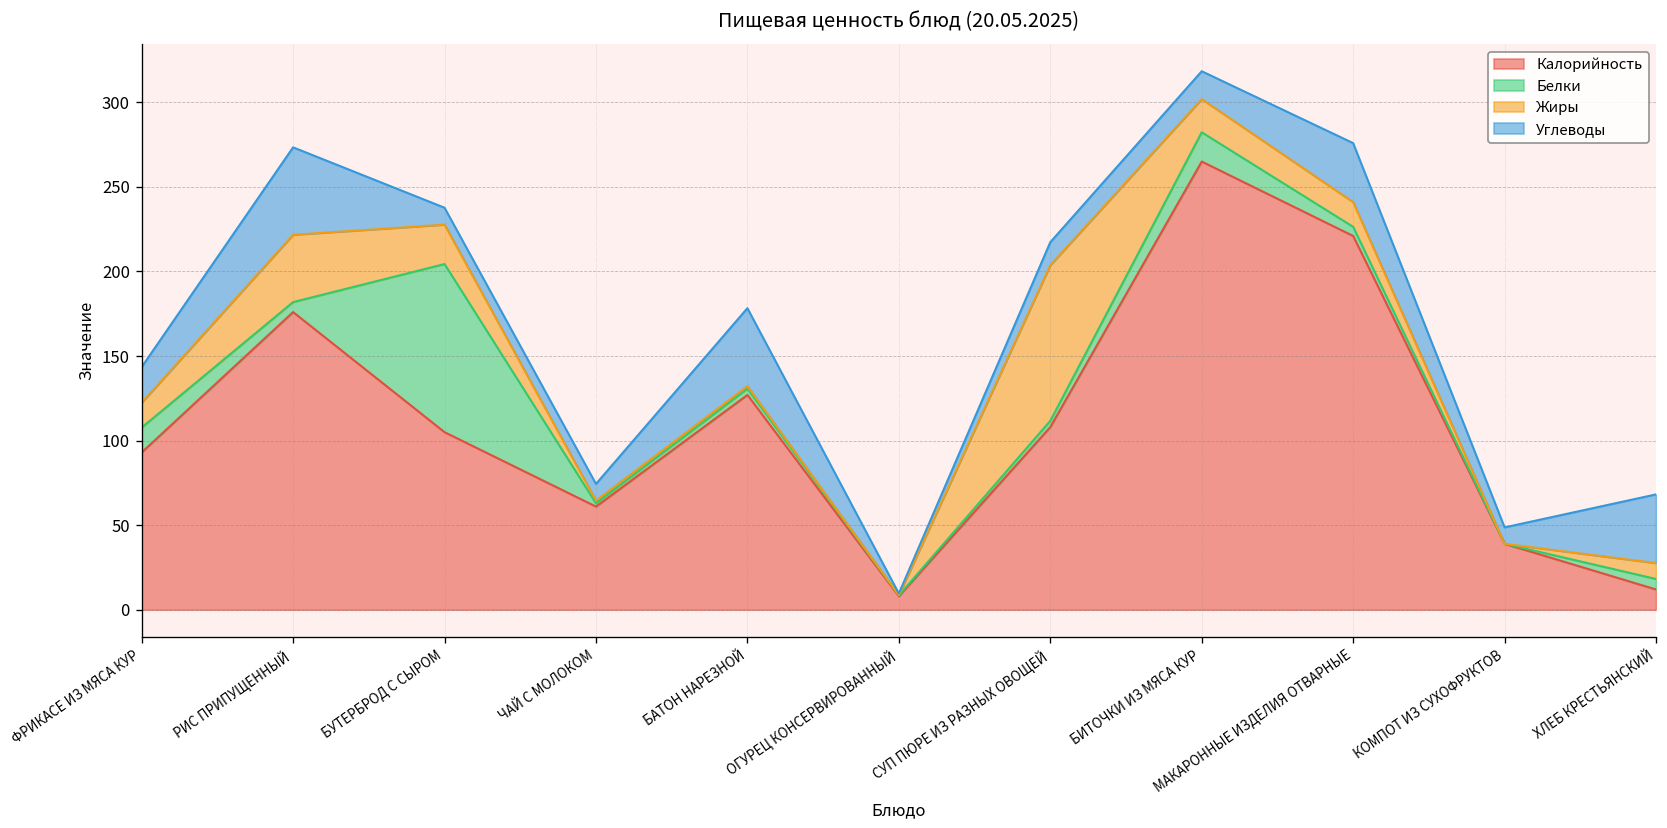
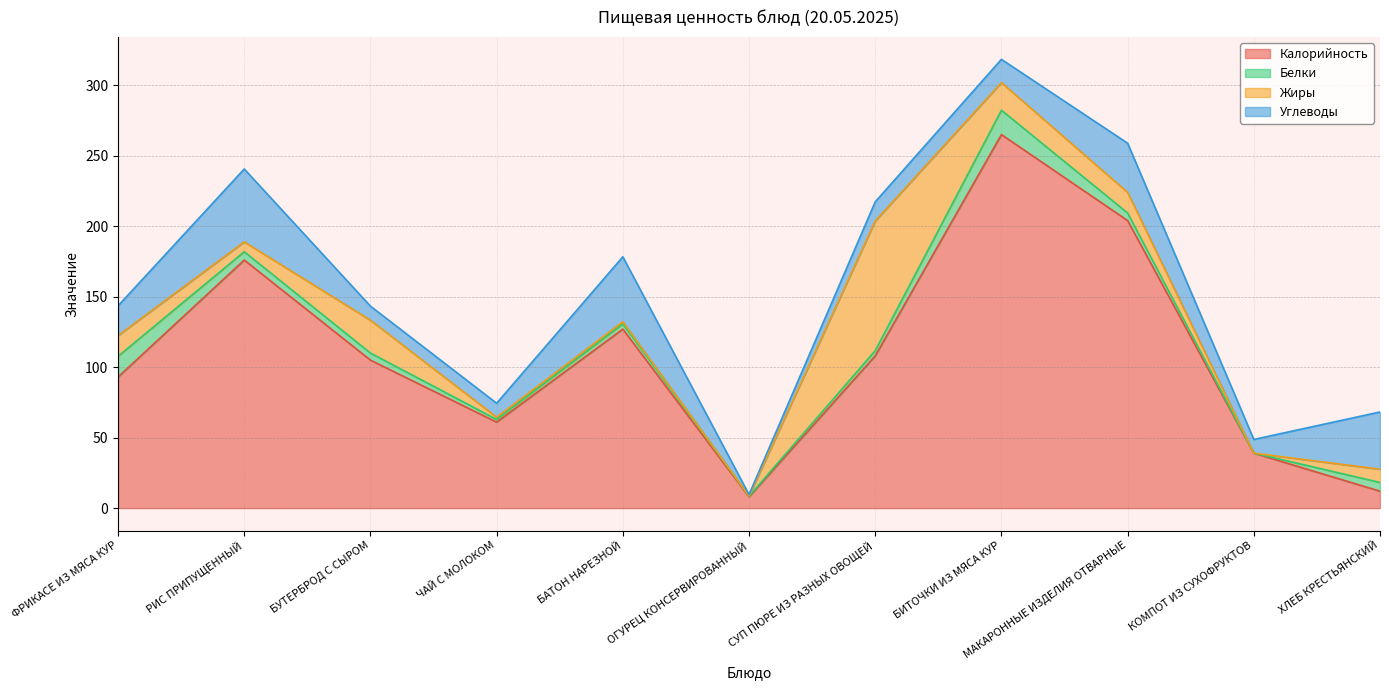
Жиры, РИС ПРИПУЩЕННЫЙ: 40 -> 7
Белки, БУТЕРБРОД С СЫРОМ: 99 -> 5
Калорийность, МАКАРОННЫЕ ИЗДЕЛИЯ ОТВАРНЫЕ: 221 -> 204
